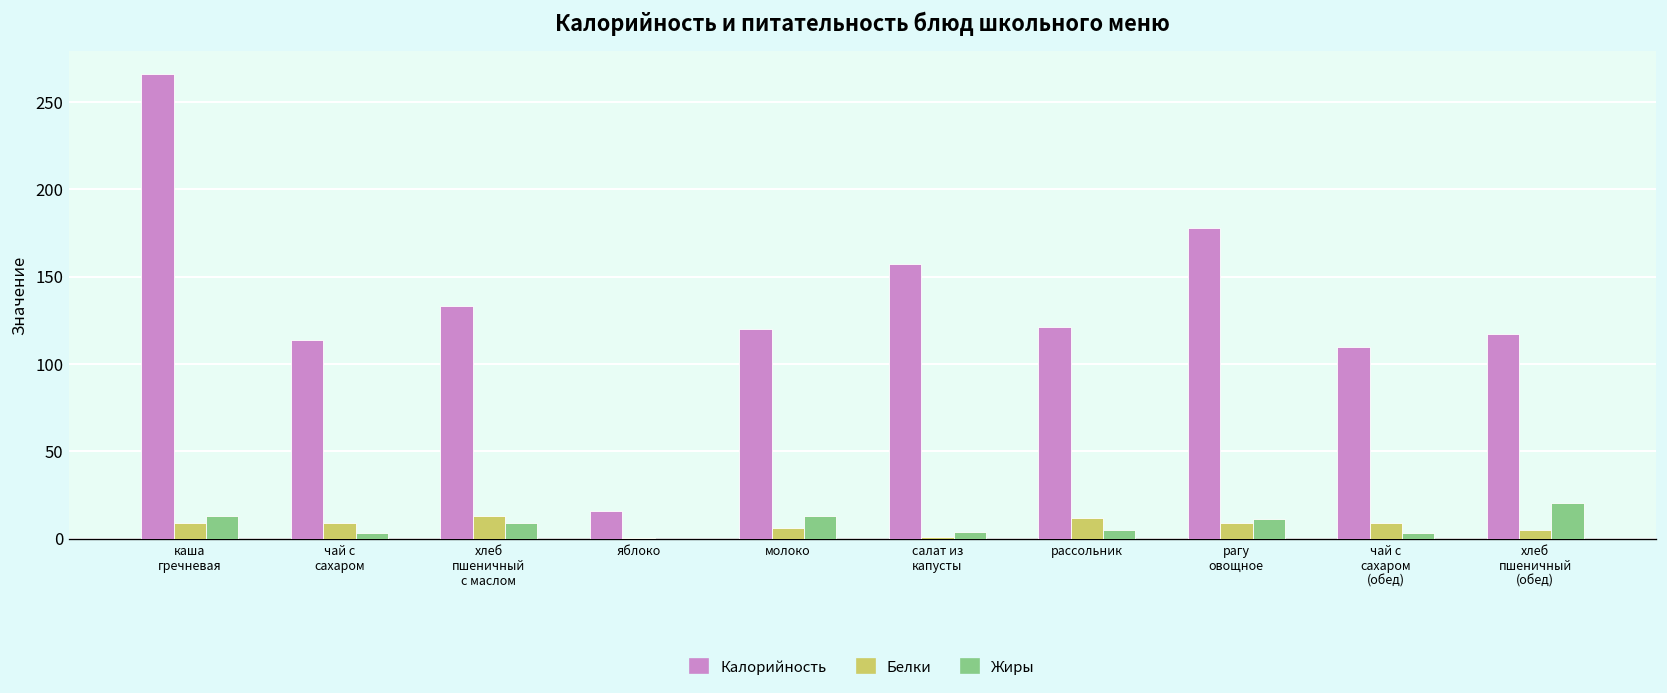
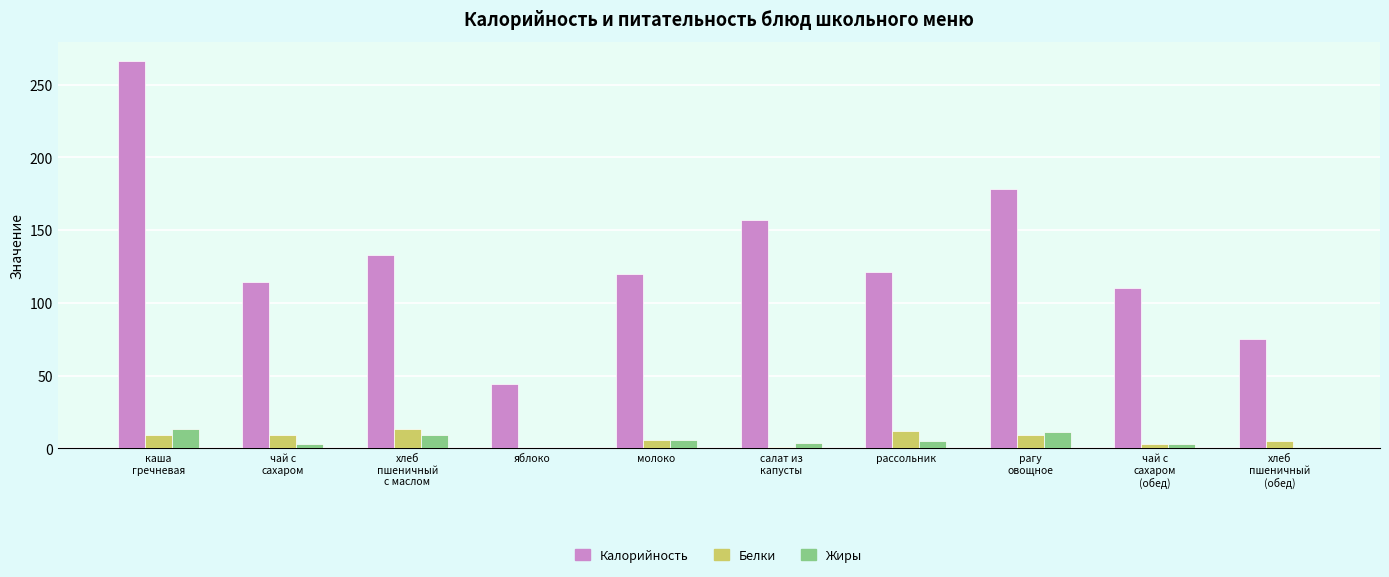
Калорийность, яблоко: 16 -> 44
Жиры, молоко: 13 -> 6
Белки, чай с сахаром (обед): 9 -> 3
Калорийность, хлеб пшеничный (обед): 117 -> 75
Жиры, хлеб пшеничный (обед): 20 -> 1
